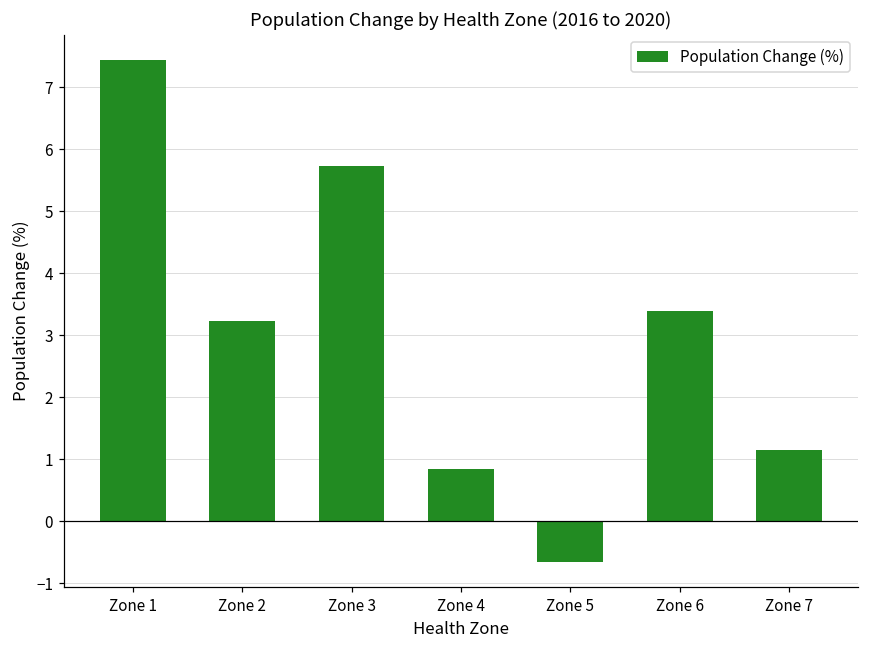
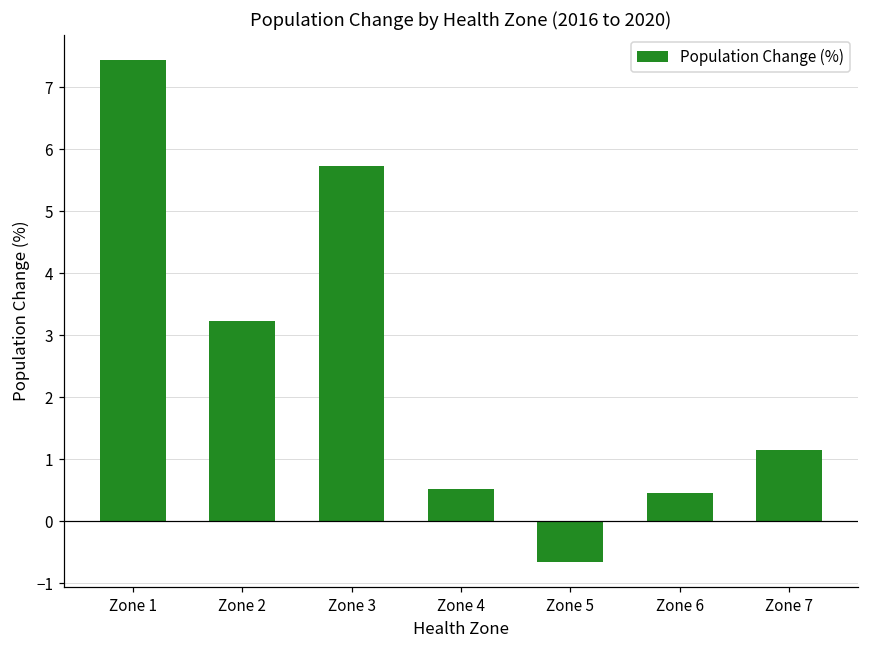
Zone 4: 0.8 -> 0.5
Zone 6: 3.4 -> 0.5
